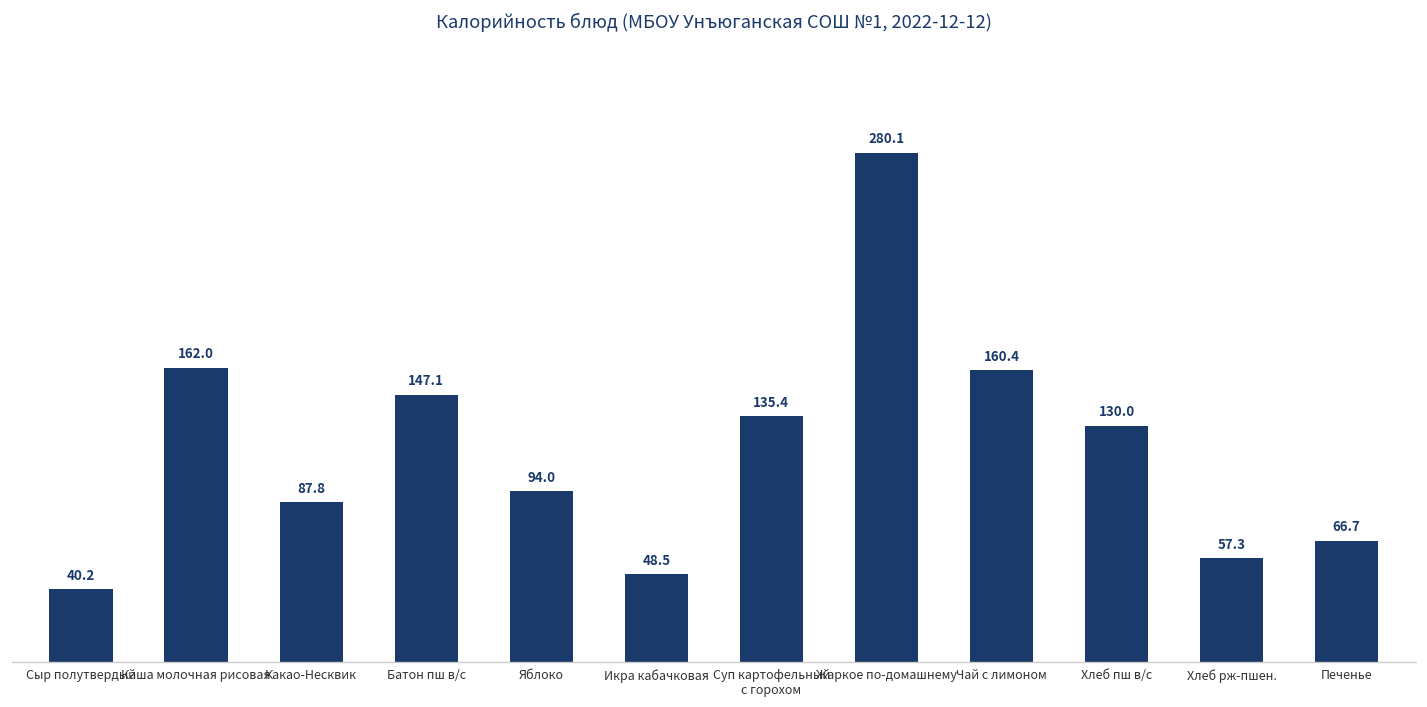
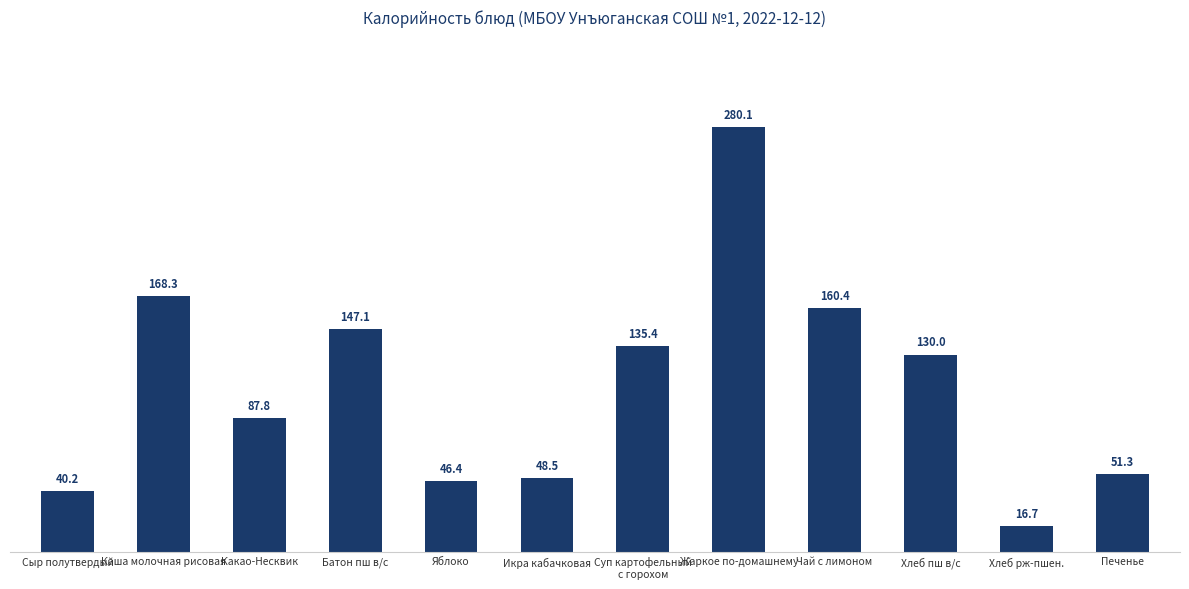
Каша молочная рисовая: 162.0 -> 168.3
Яблоко: 94.0 -> 46.4
Хлеб рж-пшен.: 57.3 -> 16.7
Печенье: 66.7 -> 51.3
